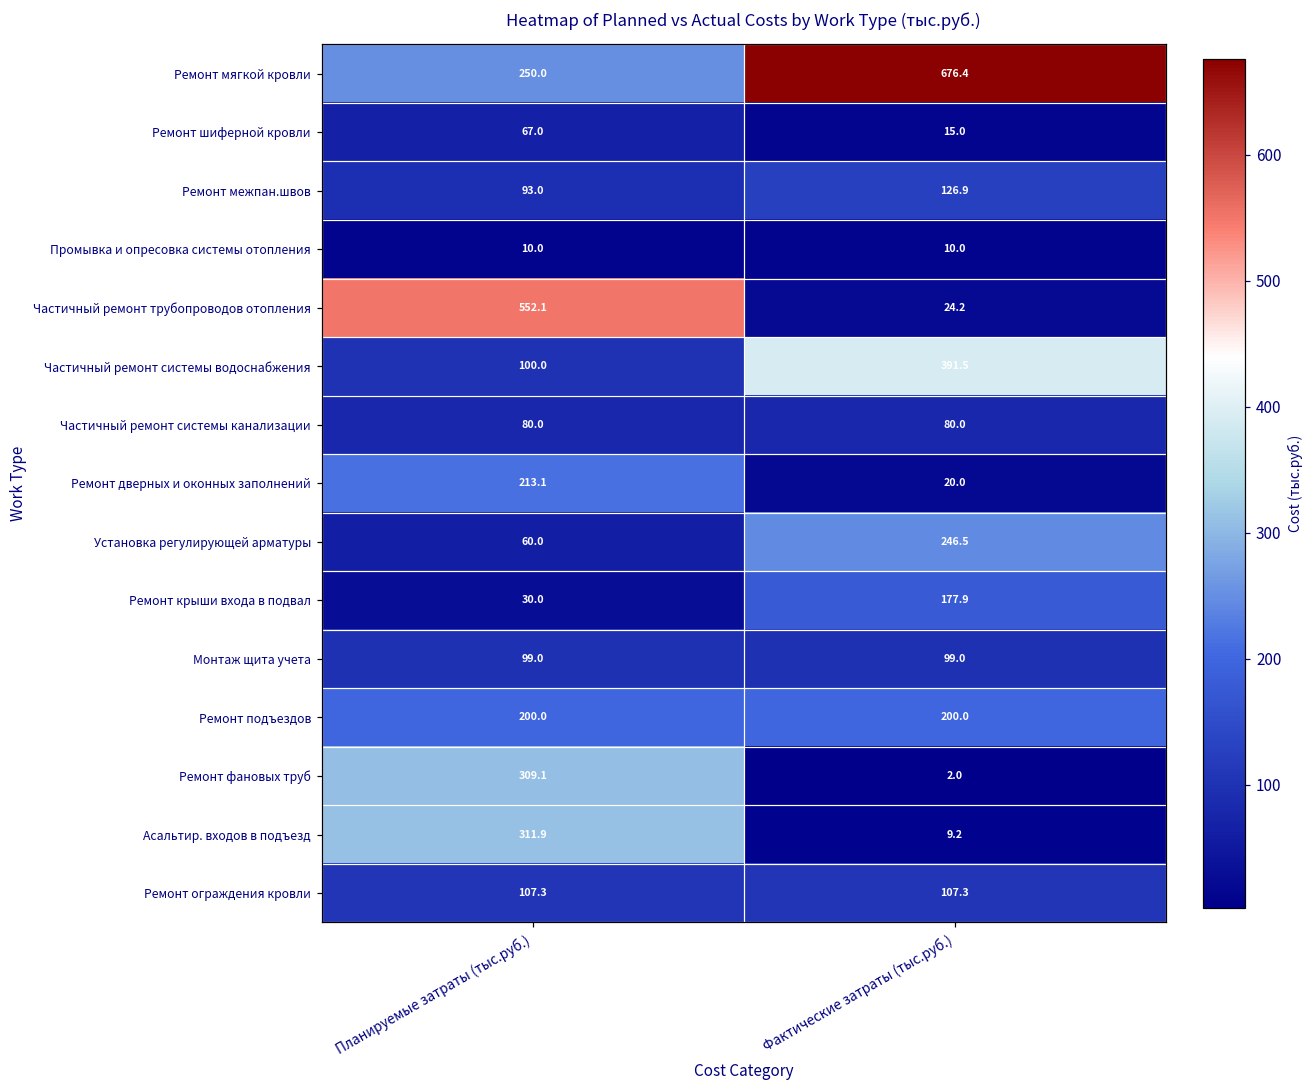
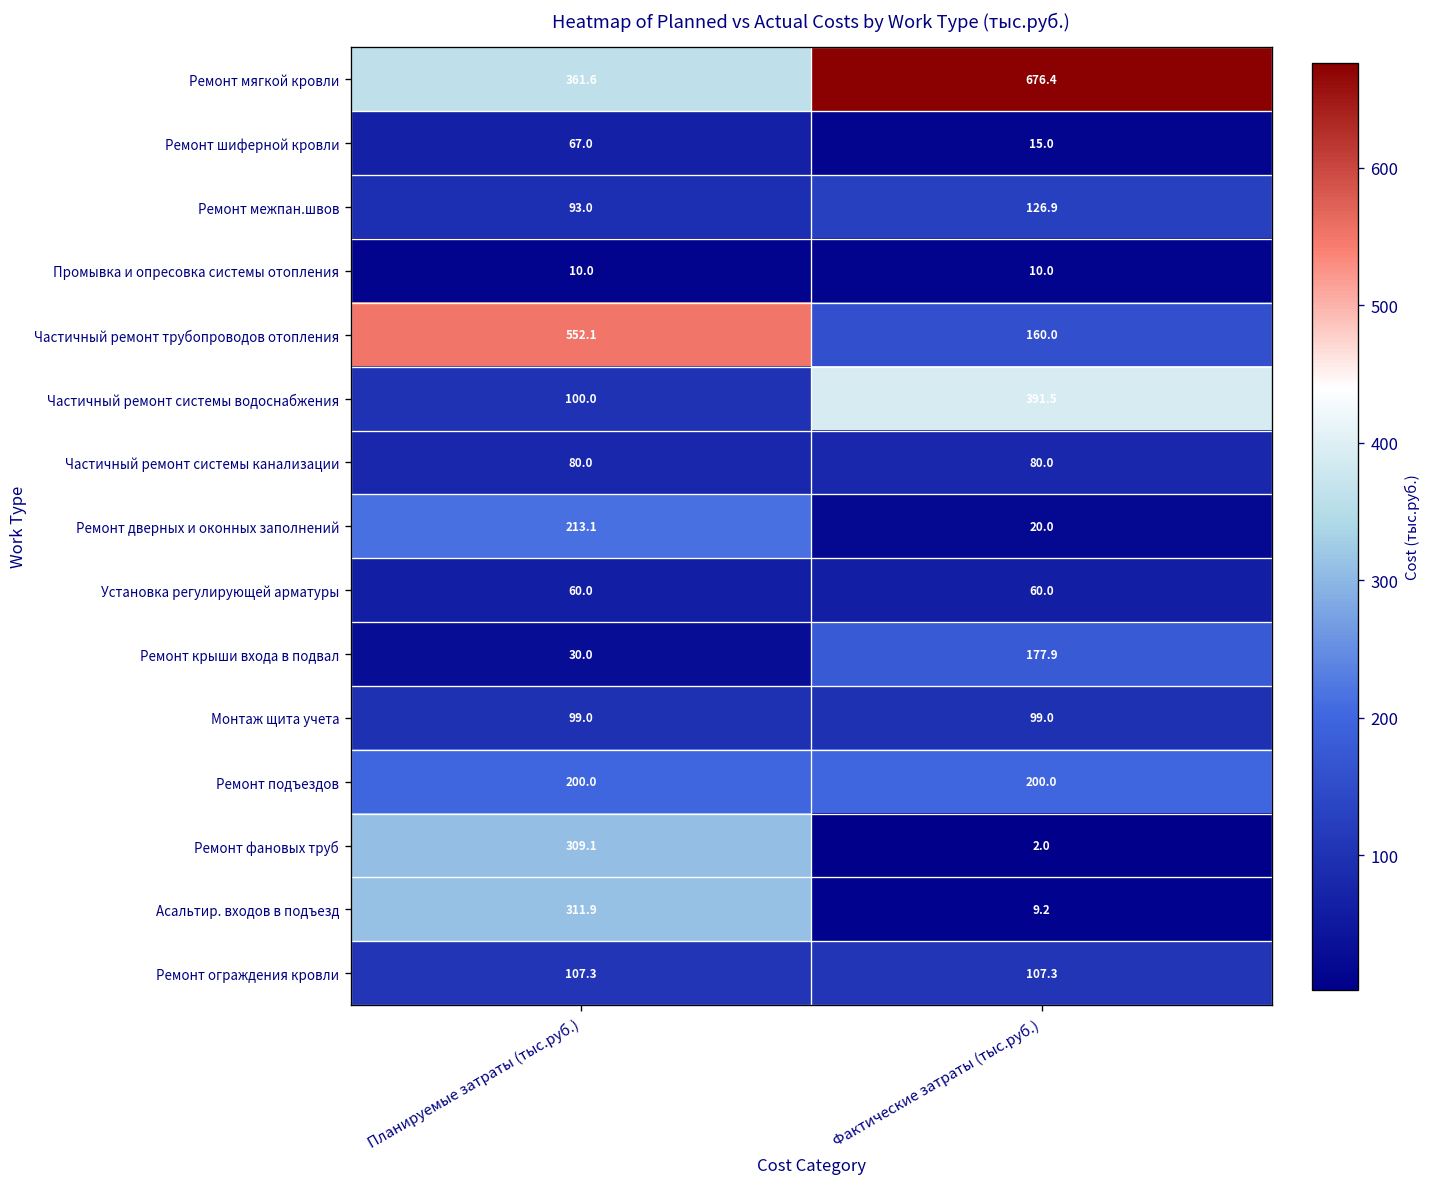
Ремонт мягкой кровли, Планируемые затраты (тыс.руб.): 250.0 -> 361.6
Частичный ремонт трубопроводов отопления, Фактические затраты (тыс.руб.): 24.2 -> 160.0
Установка регулирующей арматуры, Фактические затраты (тыс.руб.): 246.5 -> 60.0
